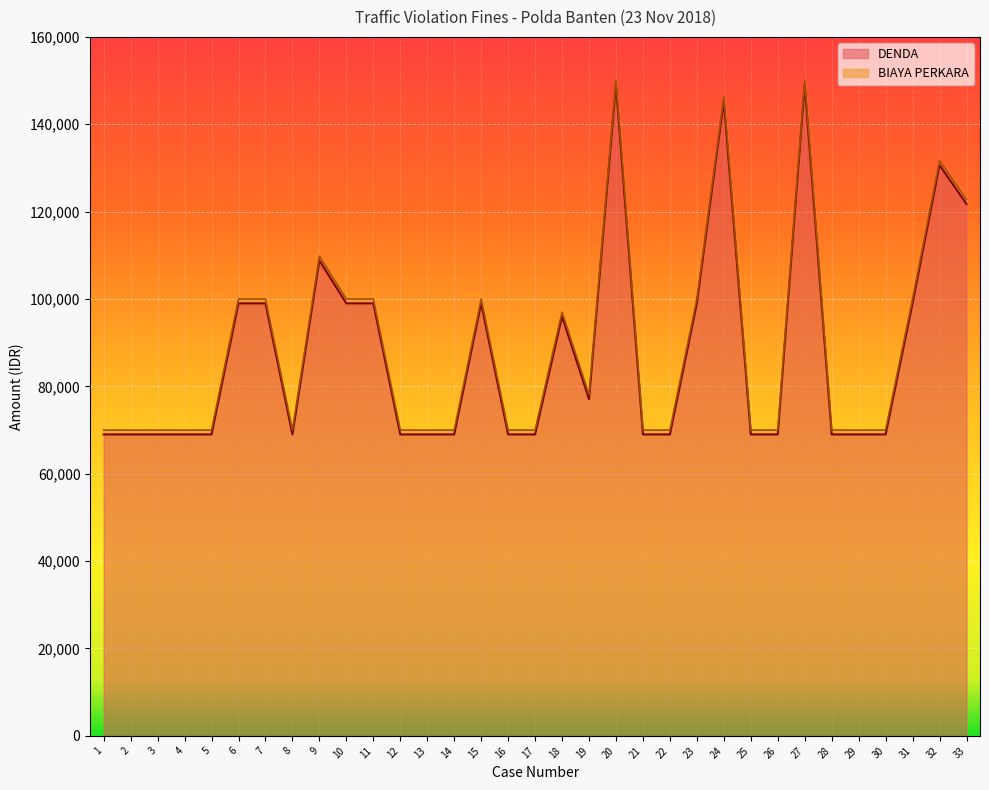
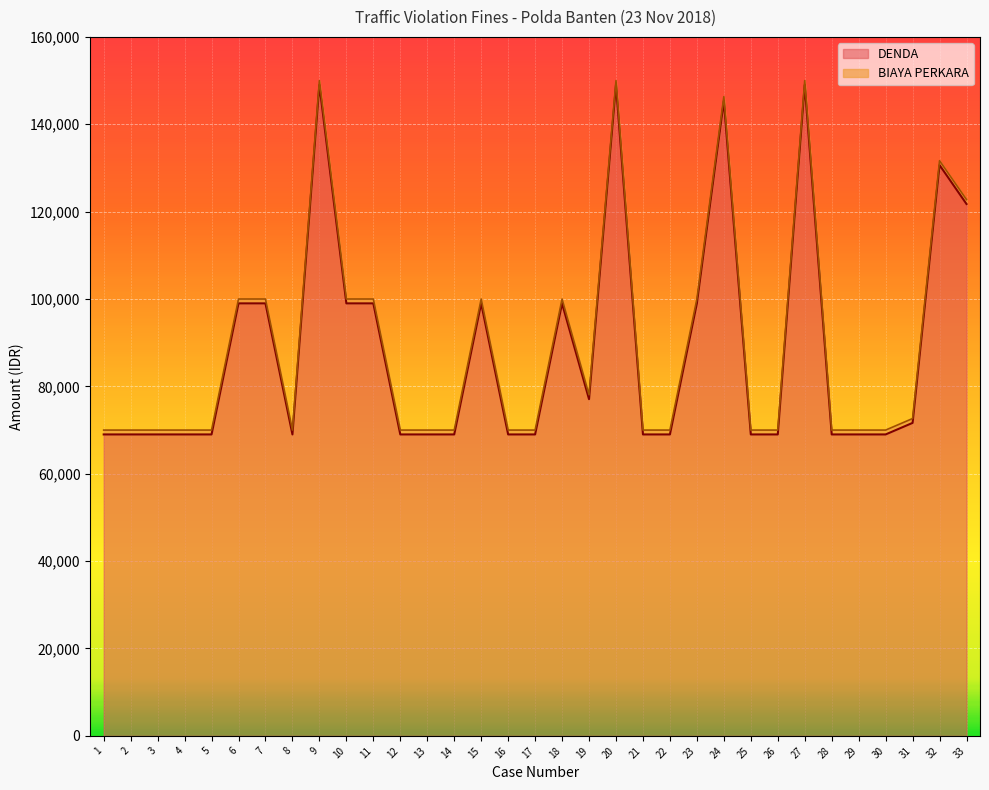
DENDA, 9: 109,000 -> 149,000
DENDA, 18: 96,000 -> 99,000
DENDA, 31: 99,000 -> 72,000
